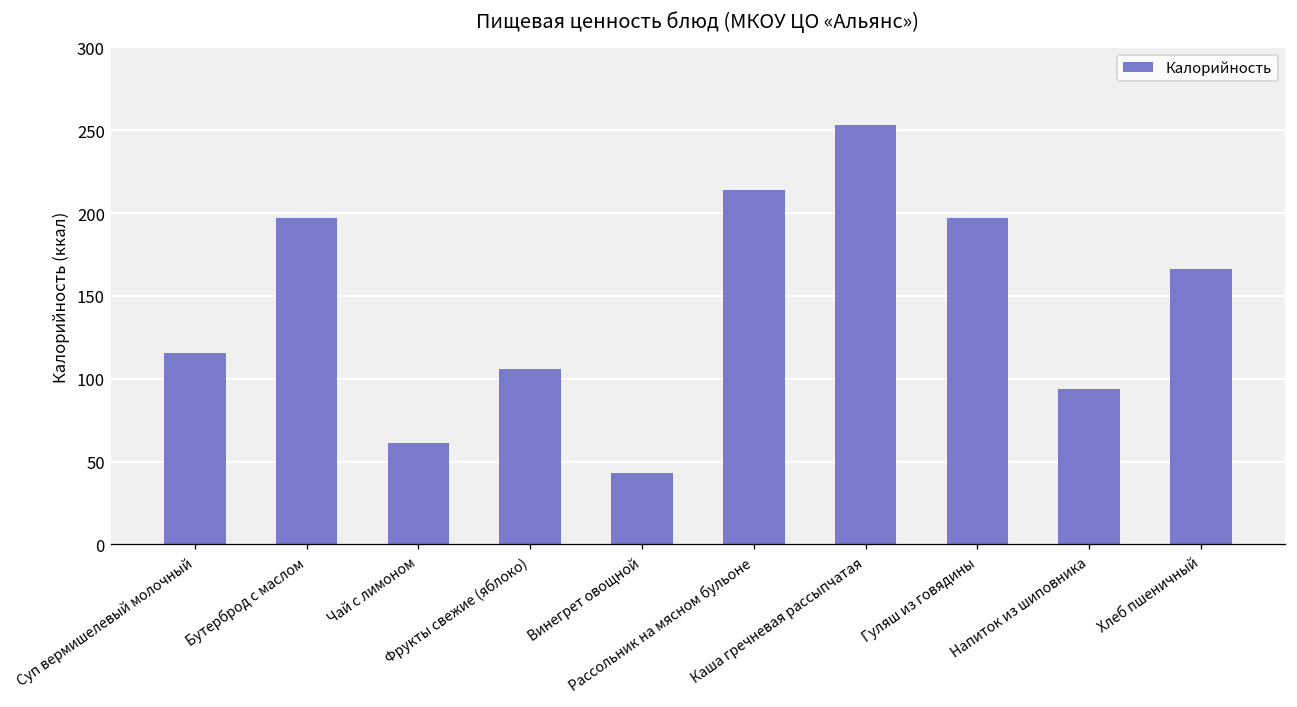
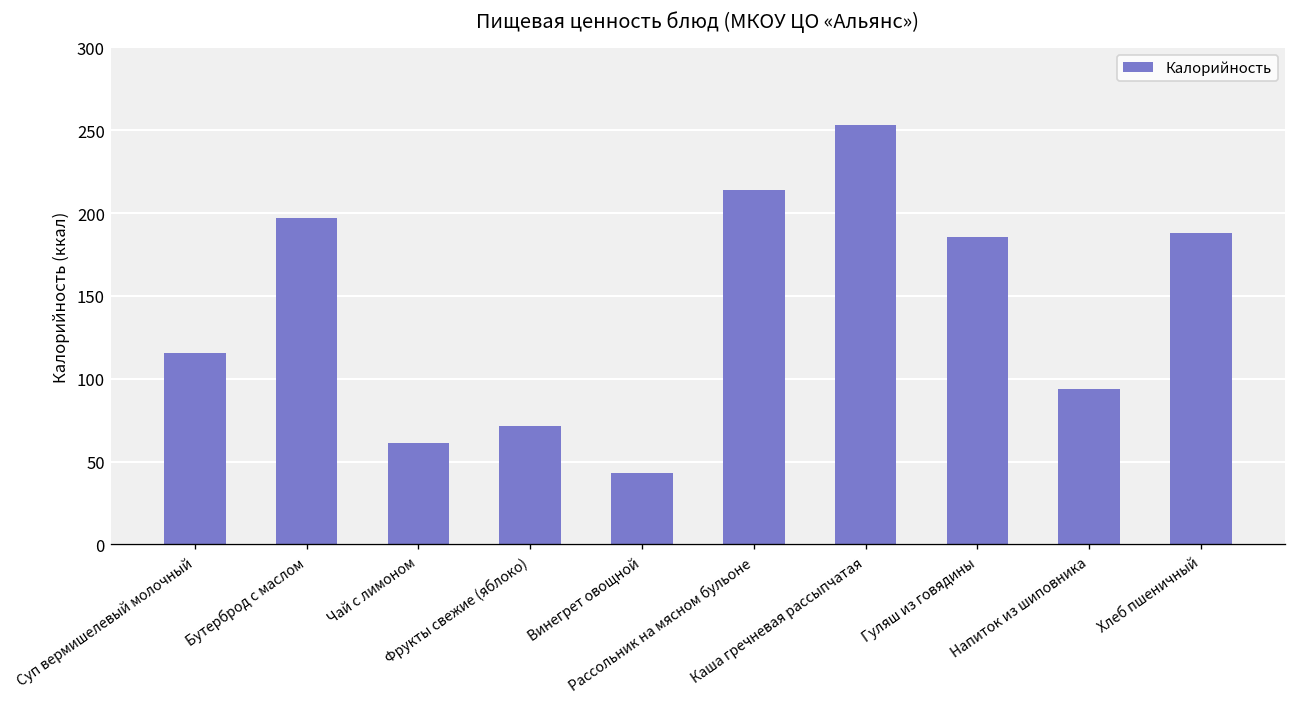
Фрукты свежие (яблоко): 106 -> 72
Гуляш из говядины: 197 -> 186
Хлеб пшеничный: 166 -> 188
